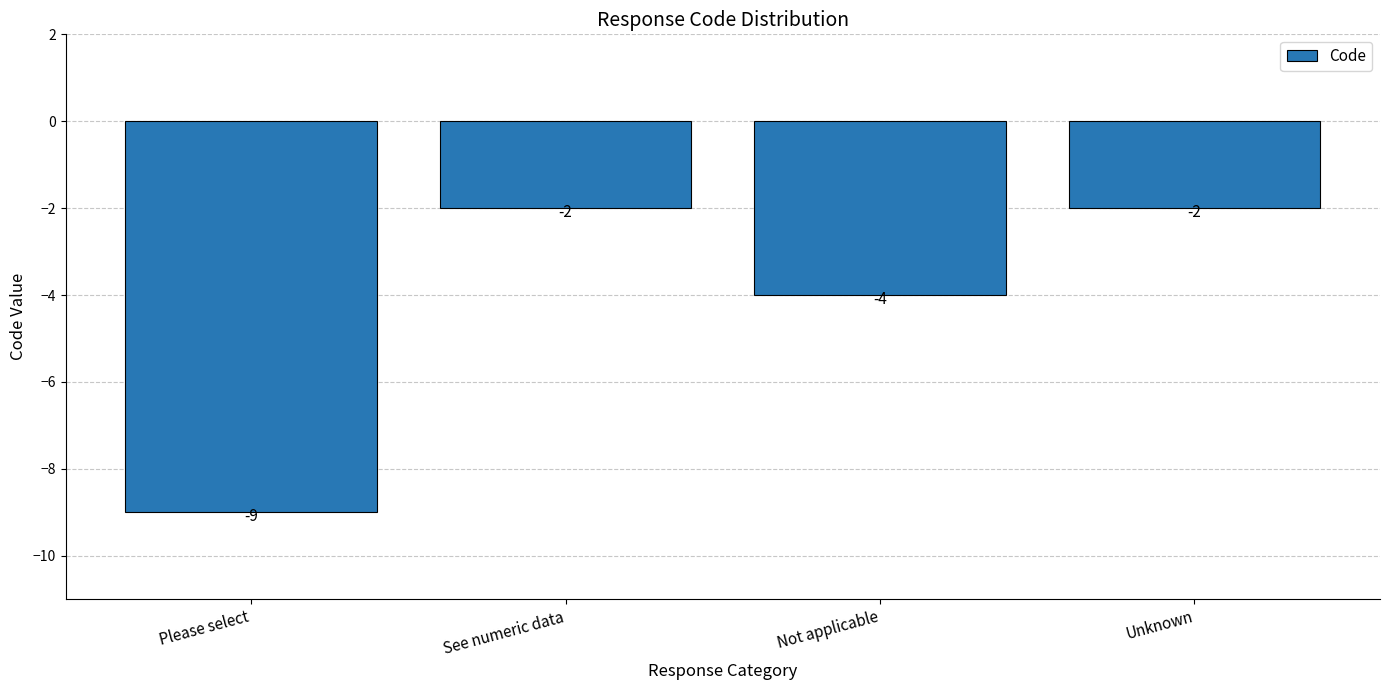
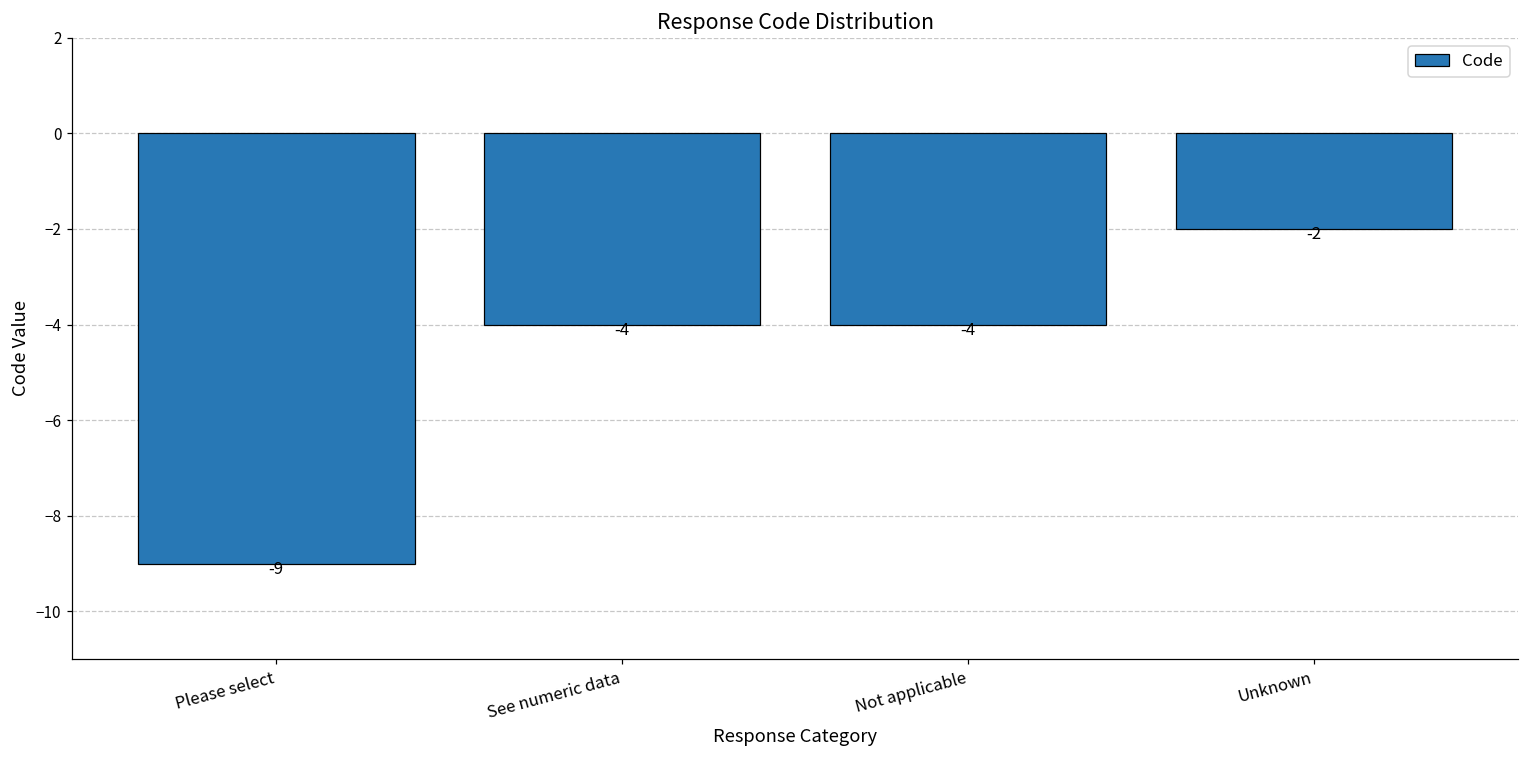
See numeric data: -2 -> -4
